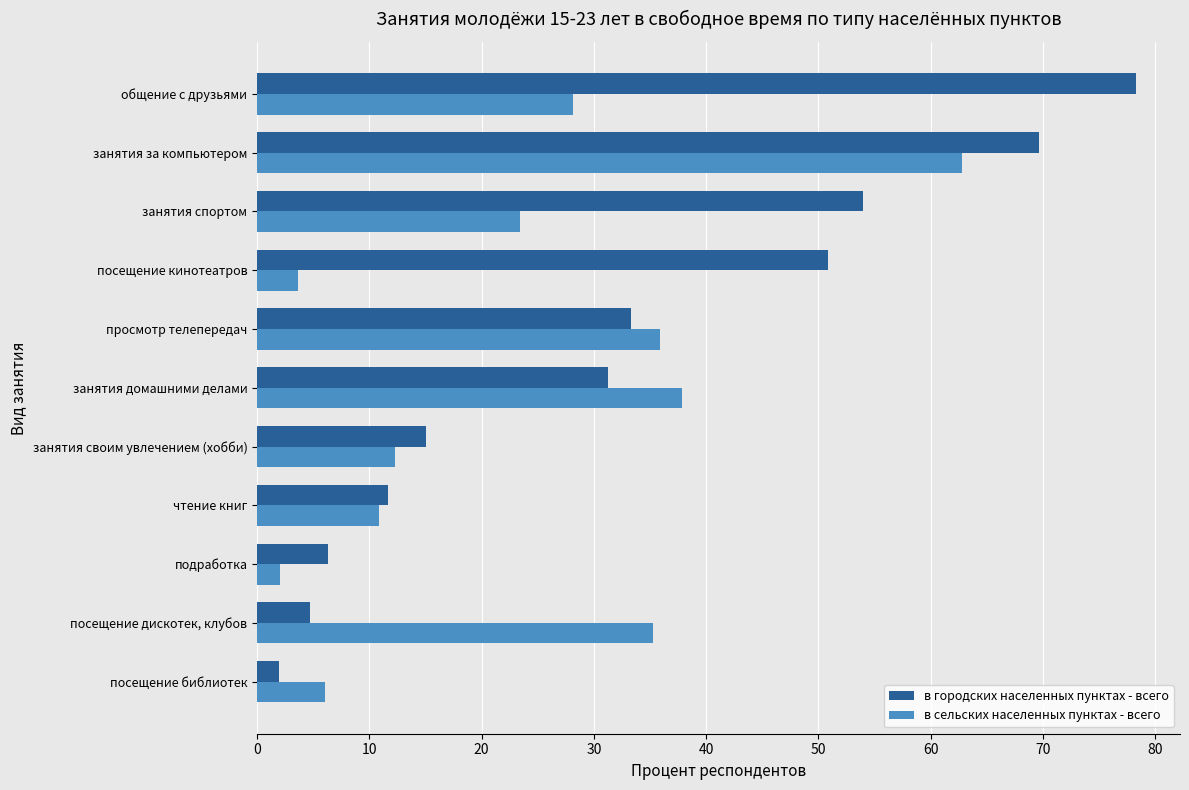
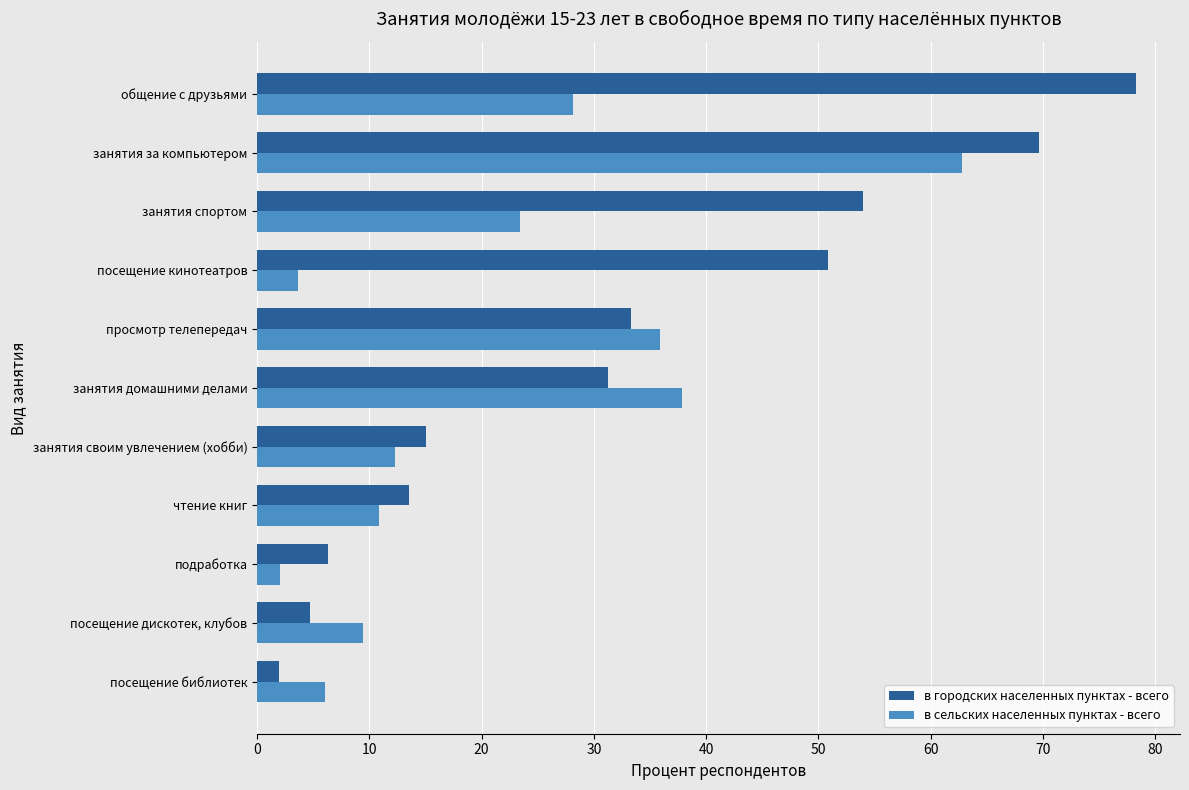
в городских населенных пунктах - всего, чтение книг: 11.6 -> 13.6
в сельских населенных пунктах - всего, посещение дискотек, клубов: 35.2 -> 9.4
